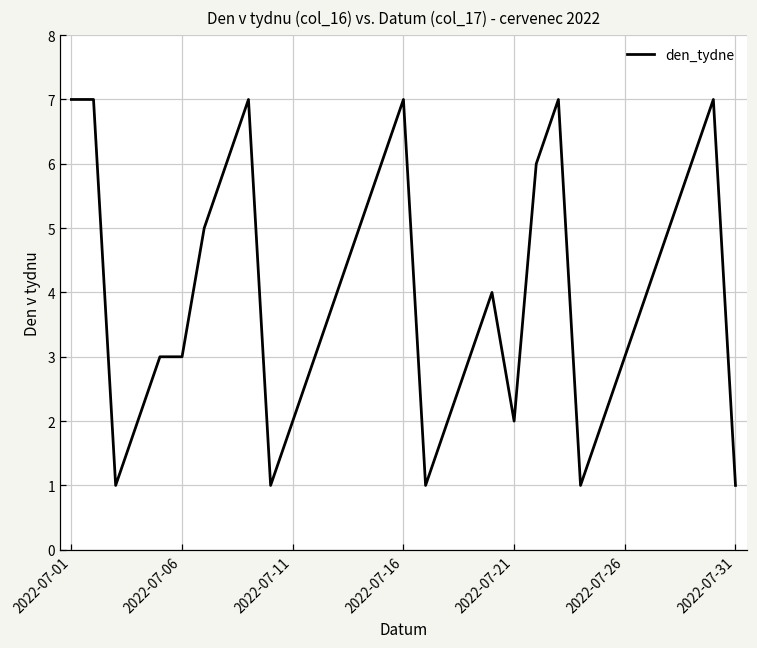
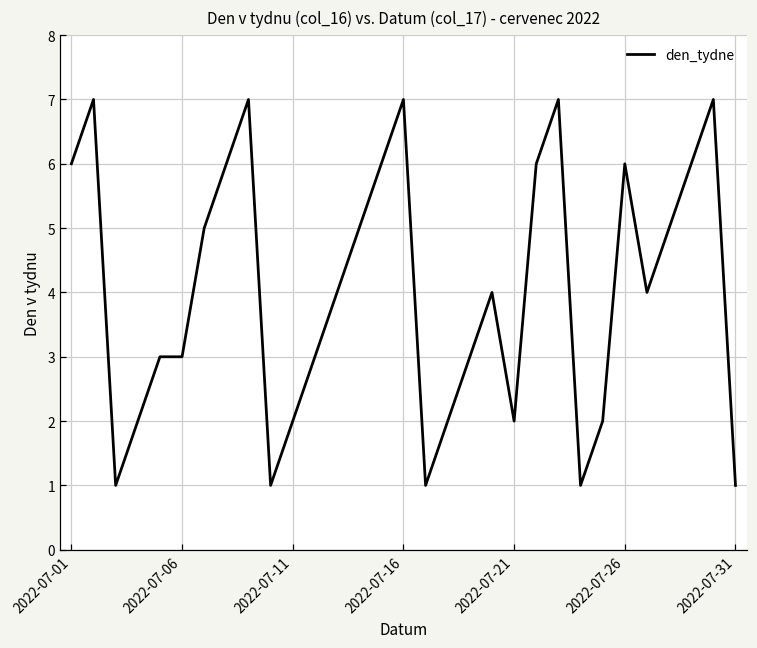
2022-07-01: 7 -> 6
2022-07-26: 3 -> 6
